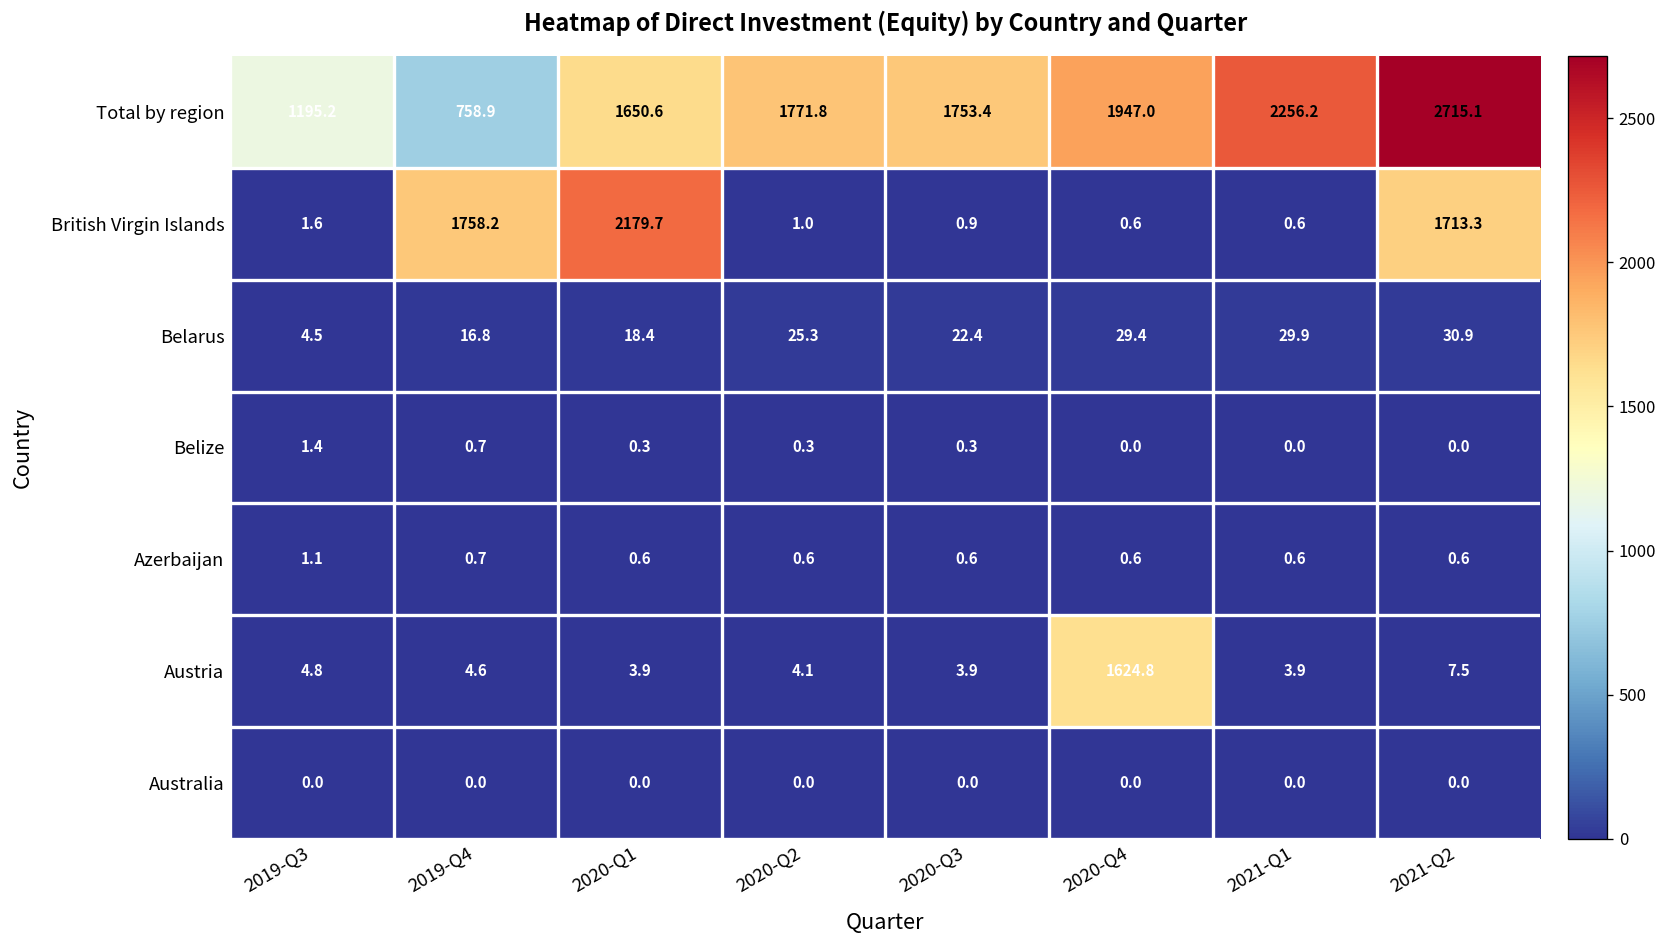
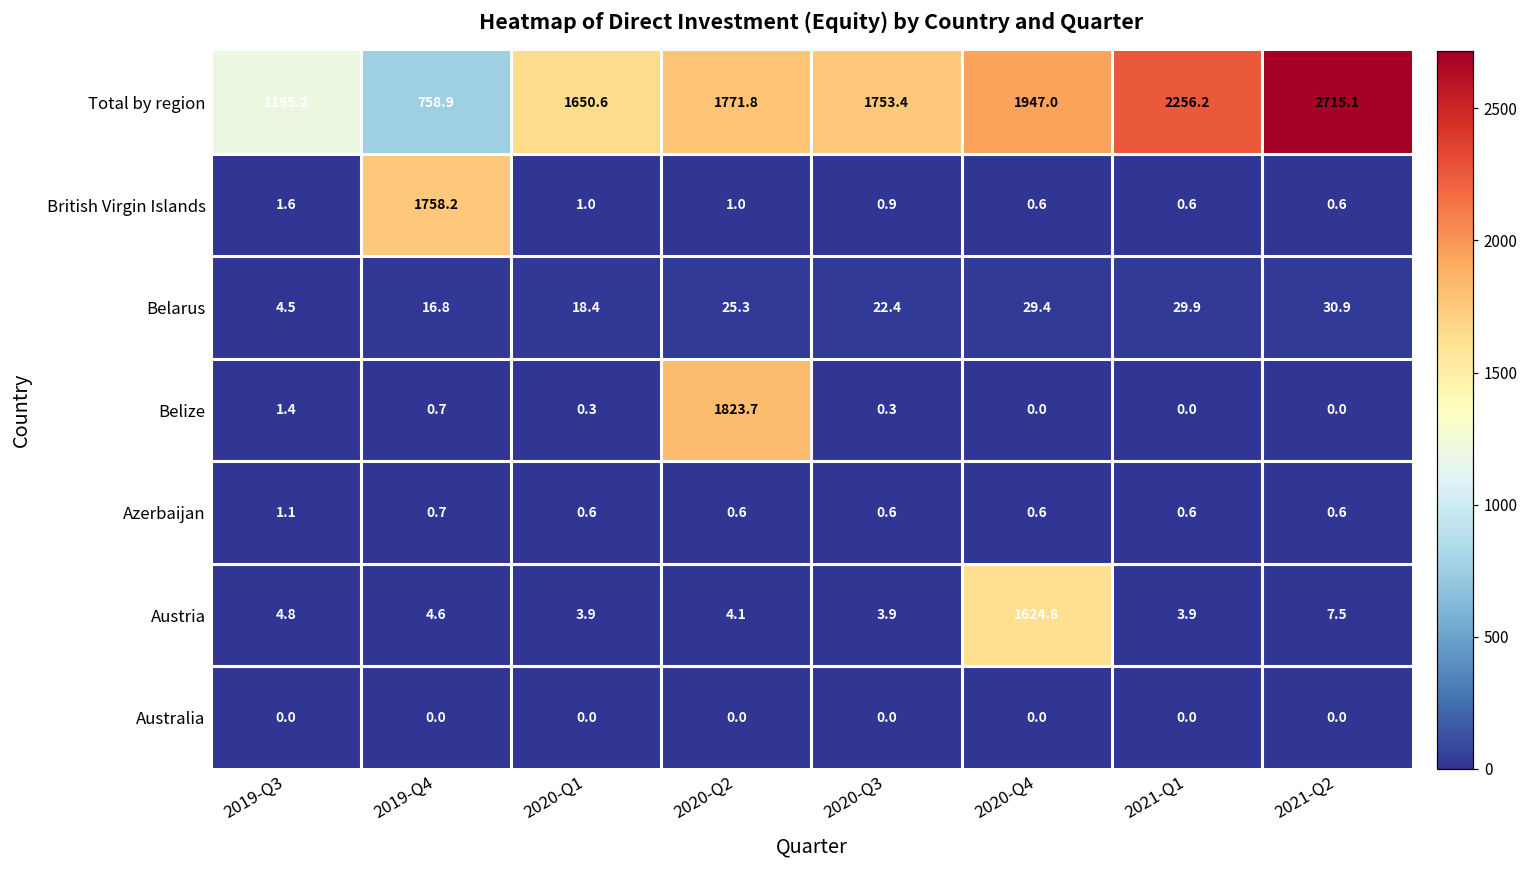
British Virgin Islands, 2020-Q1: 2179.7 -> 1.0
British Virgin Islands, 2021-Q2: 1713.3 -> 0.6
Belize, 2020-Q2: 0.3 -> 1823.7
